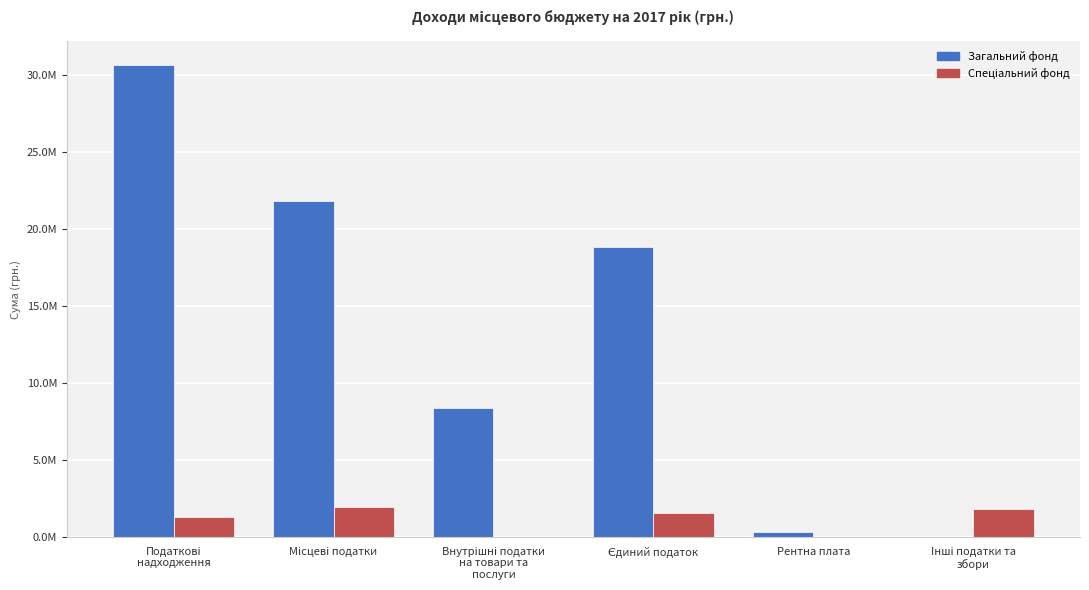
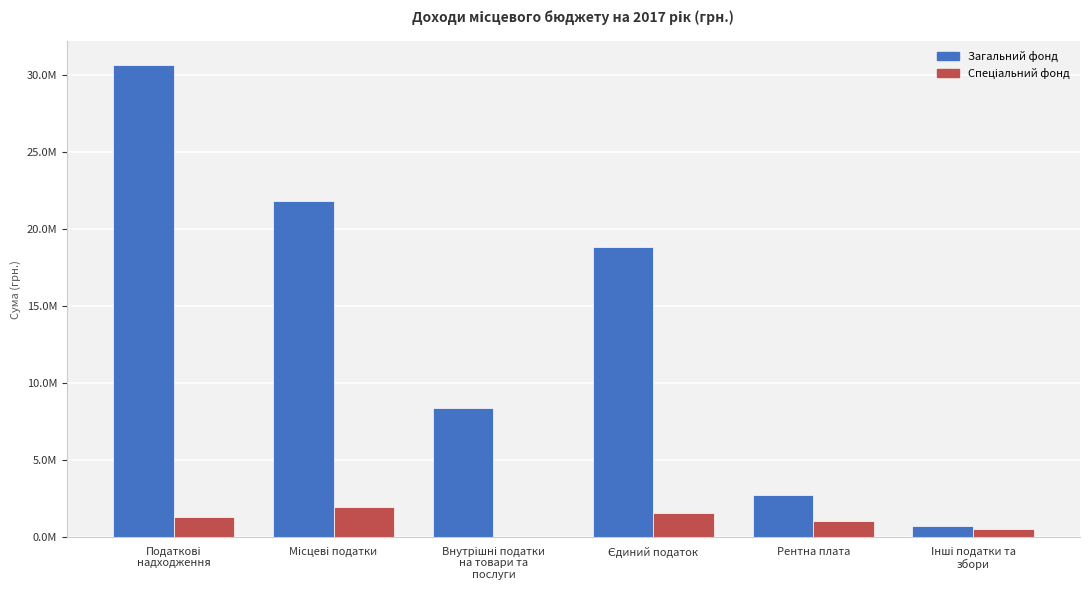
Загальний фонд, Рентна плата: 400000 -> 2700000
Спеціальний фонд, Рентна плата: 0 -> 1100000
Загальний фонд, Інші податки та збори: 0 -> 700000
Спеціальний фонд, Інші податки та збори: 1800000 -> 500000
